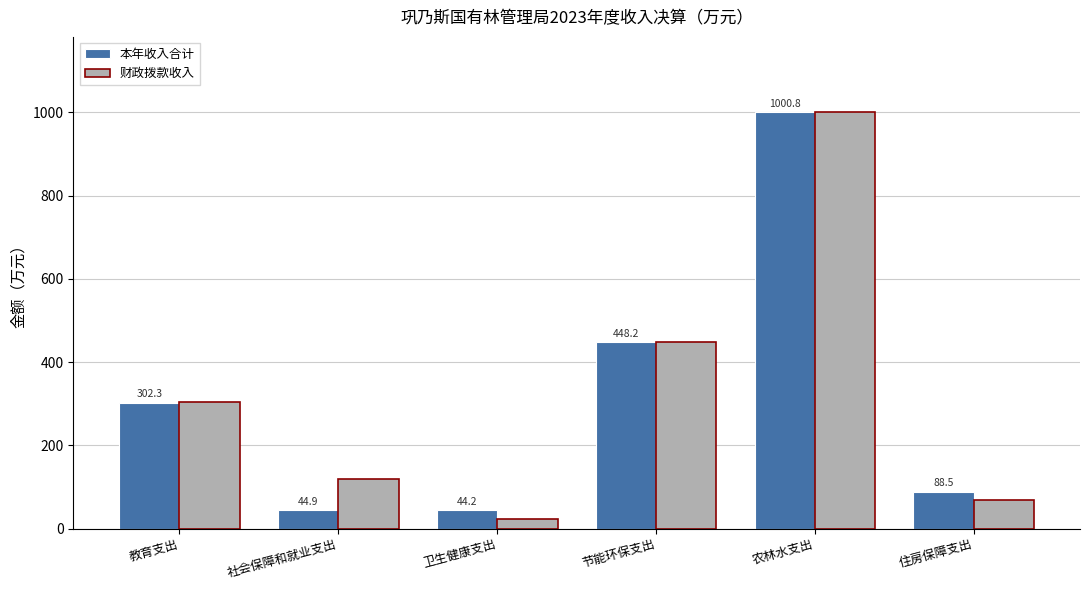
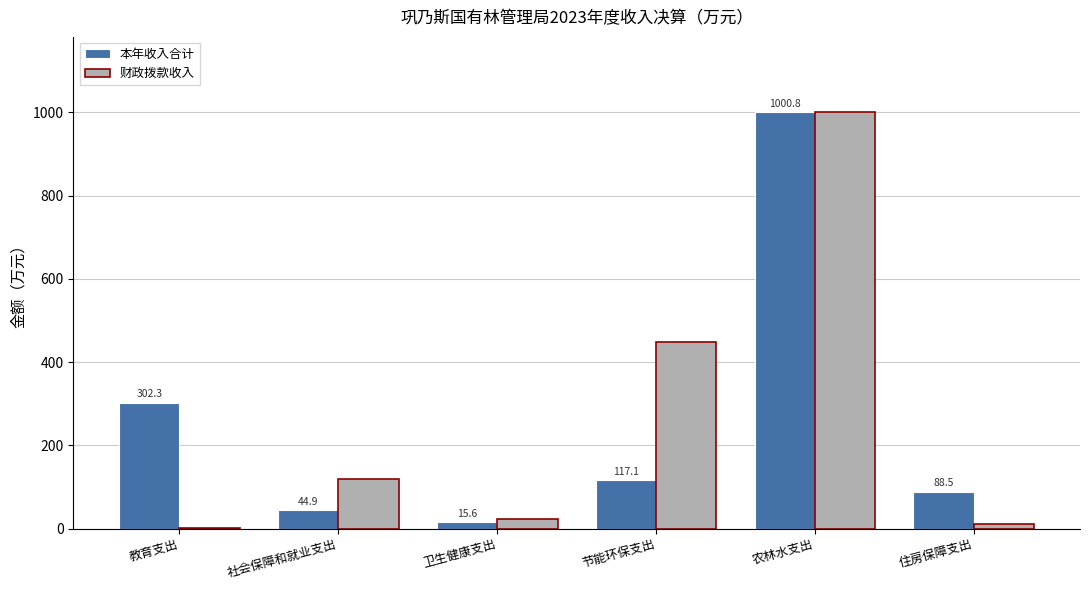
财政拨款收入, 教育支出: 300 -> 0
本年收入合计, 卫生健康支出: 44.2 -> 15.6
本年收入合计, 节能环保支出: 448.2 -> 117.1
财政拨款收入, 住房保障支出: 70 -> 10
